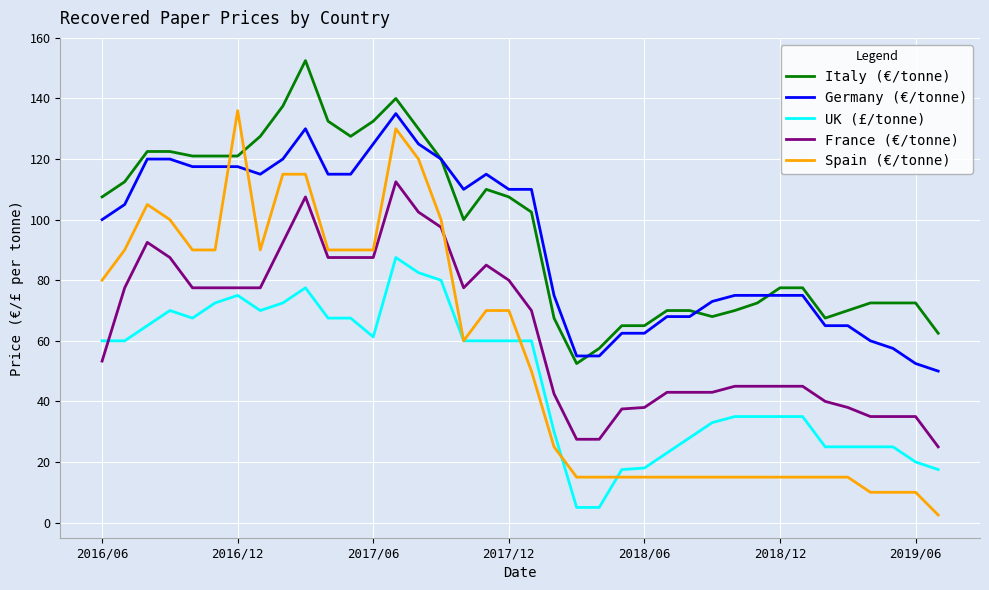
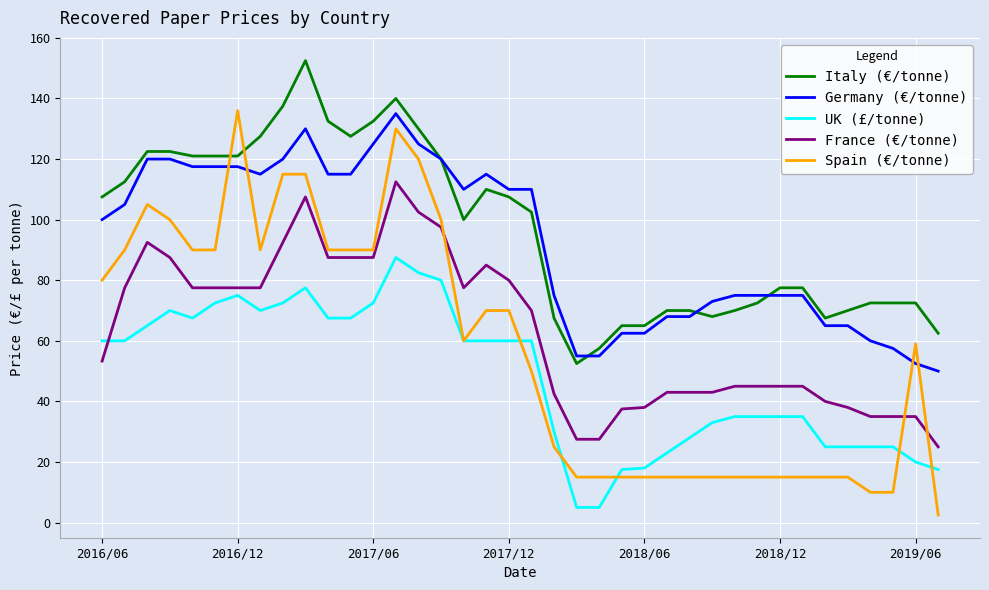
UK (£/tonne), 2017/06: 61 -> 73
Spain (€/tonne), 2019/06: 10 -> 59
